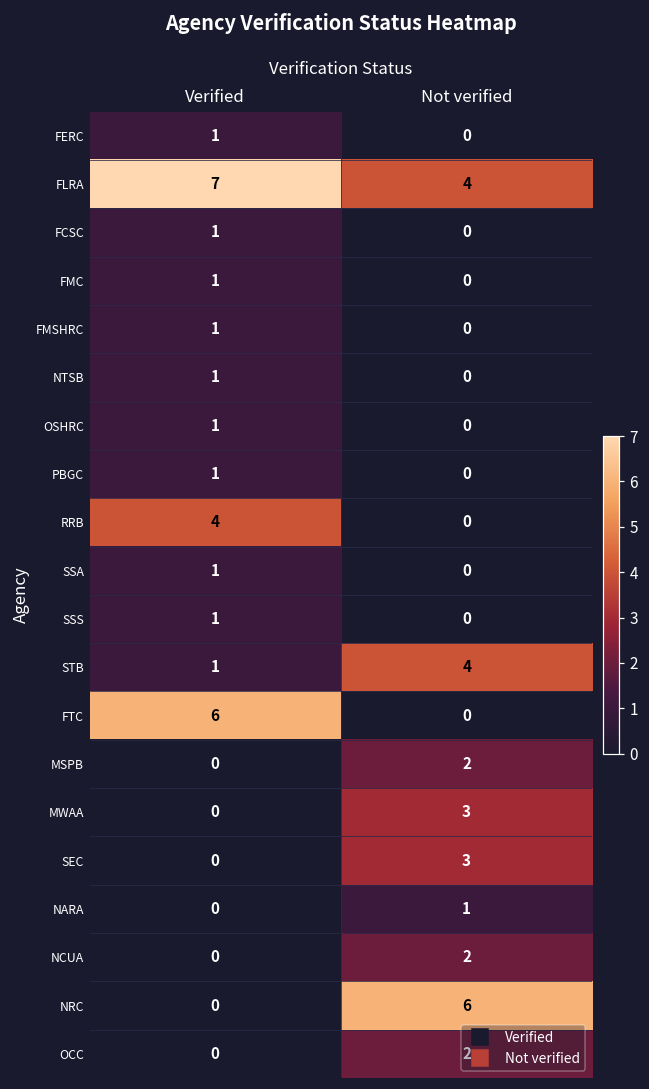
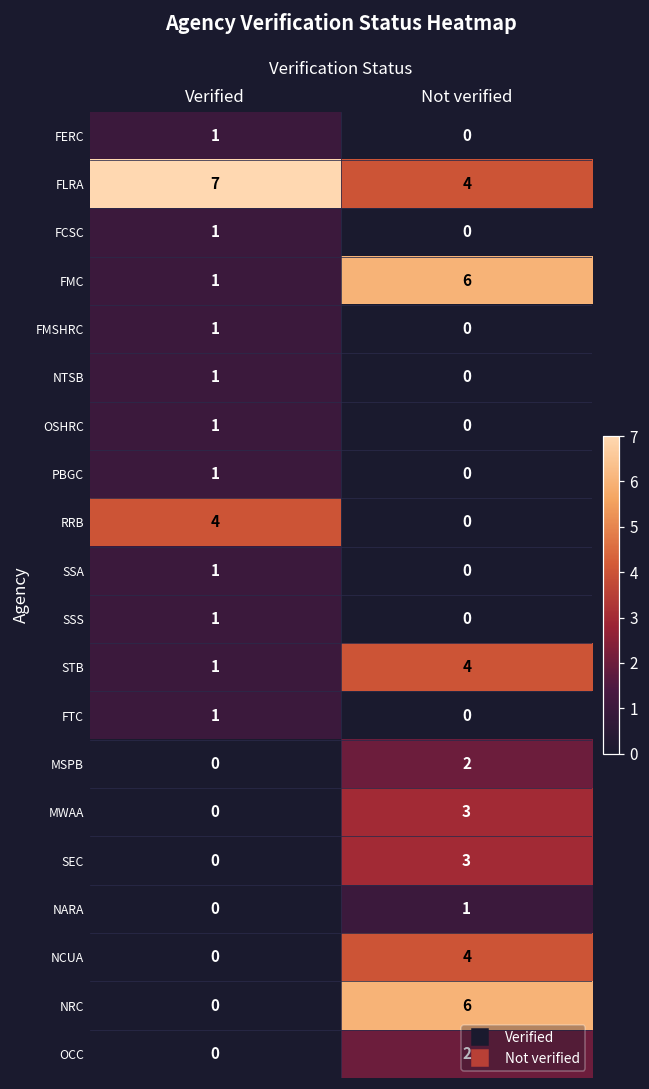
FMC, Not verified: 0 -> 6
FTC, Verified: 6 -> 1
NCUA, Not verified: 2 -> 4
